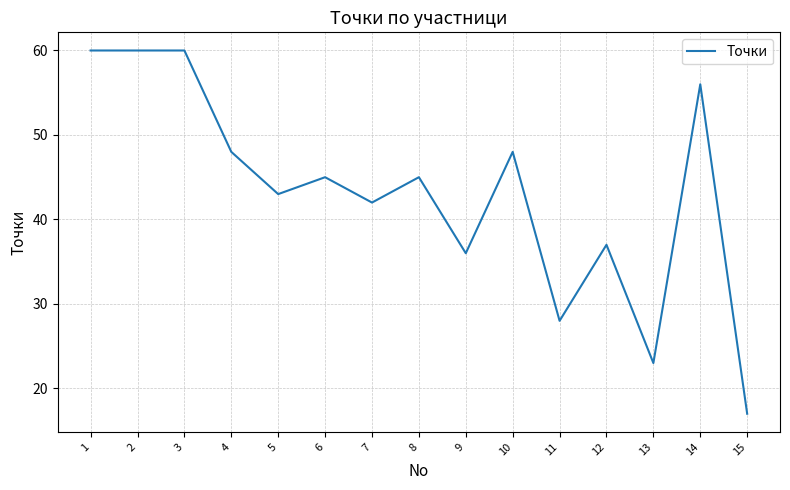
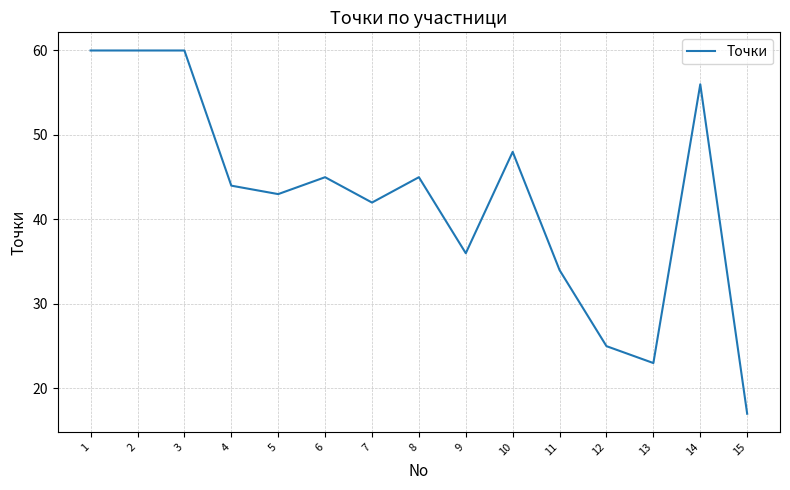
4: 48 -> 44
11: 28 -> 34
12: 37 -> 25
